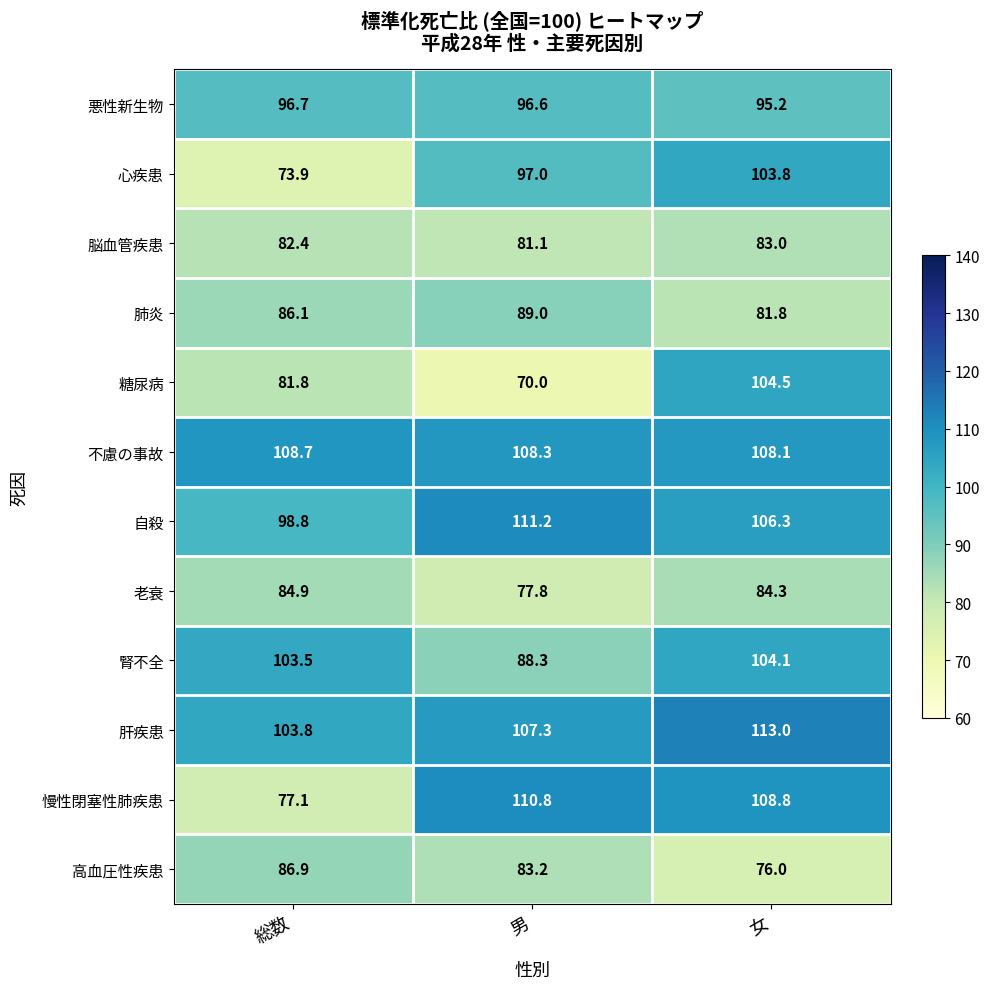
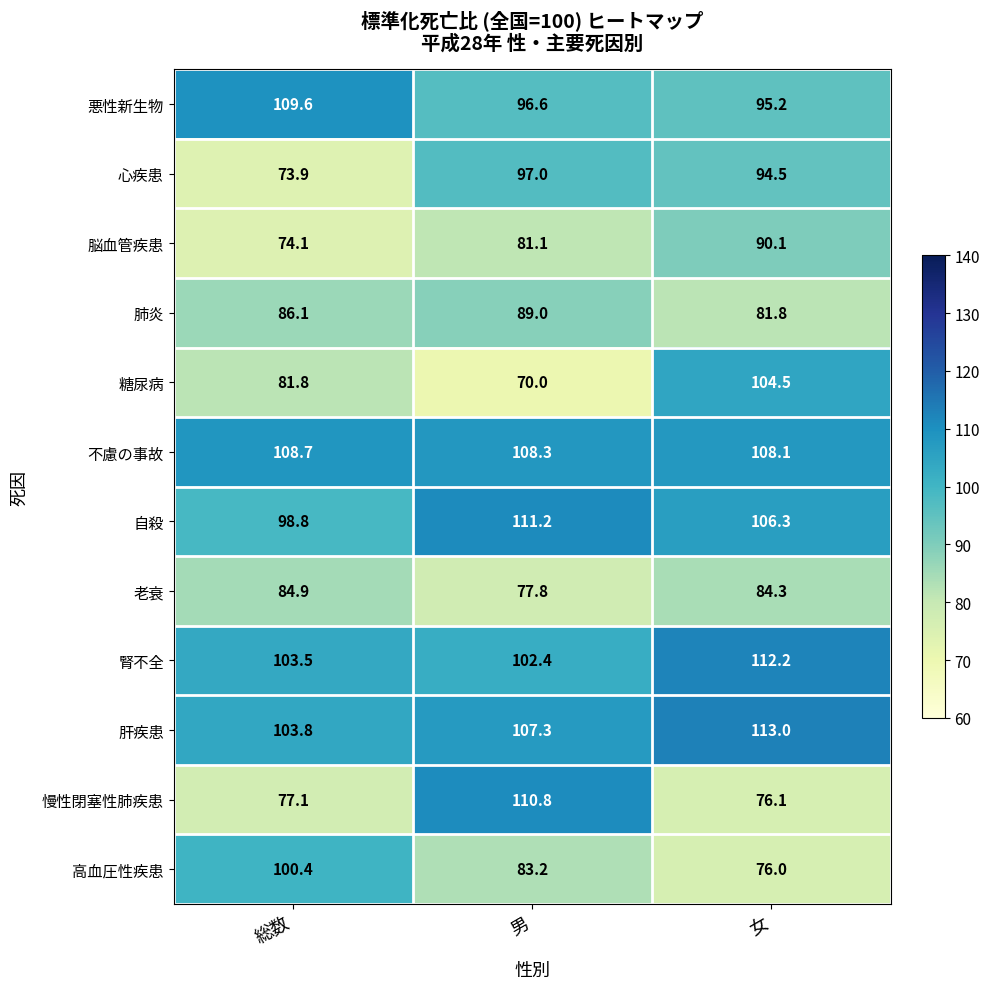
悪性新生物, 総数: 96.7 -> 109.6
心疾患, 女: 103.8 -> 94.5
脳血管疾患, 総数: 82.4 -> 74.1
脳血管疾患, 女: 83.0 -> 90.1
腎不全, 男: 88.3 -> 102.4
腎不全, 女: 104.1 -> 112.2
慢性閉塞性肺疾患, 女: 108.8 -> 76.1
高血圧性疾患, 総数: 86.9 -> 100.4
